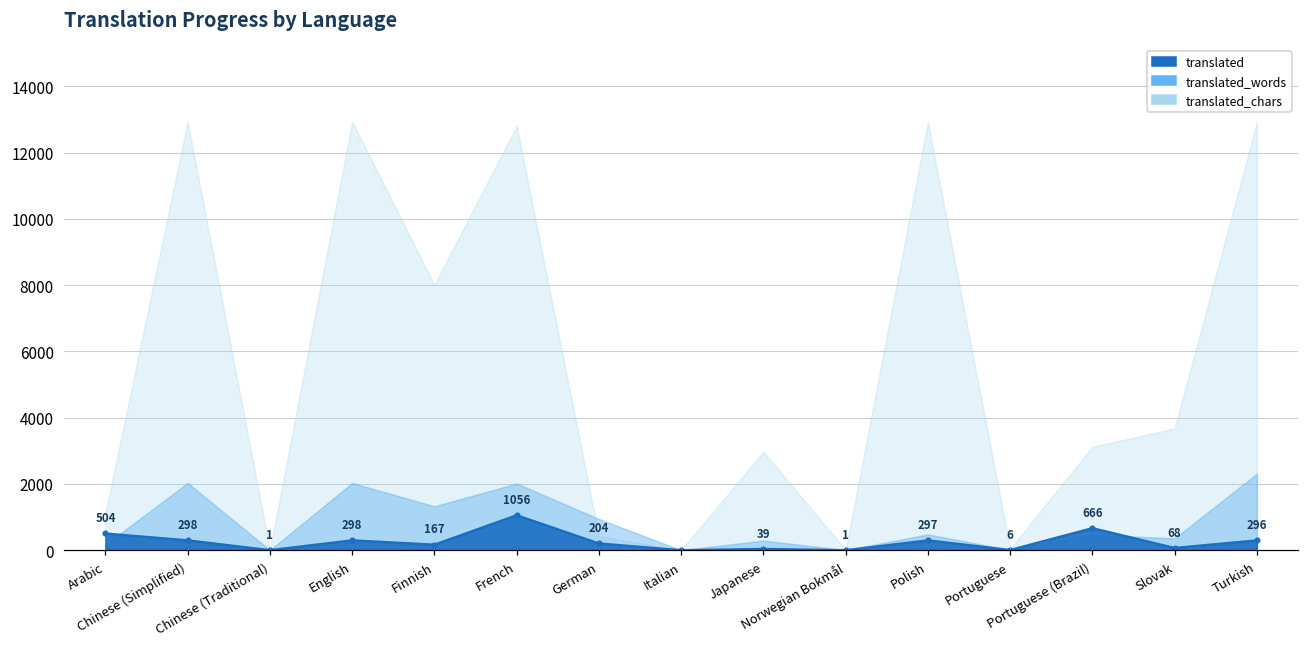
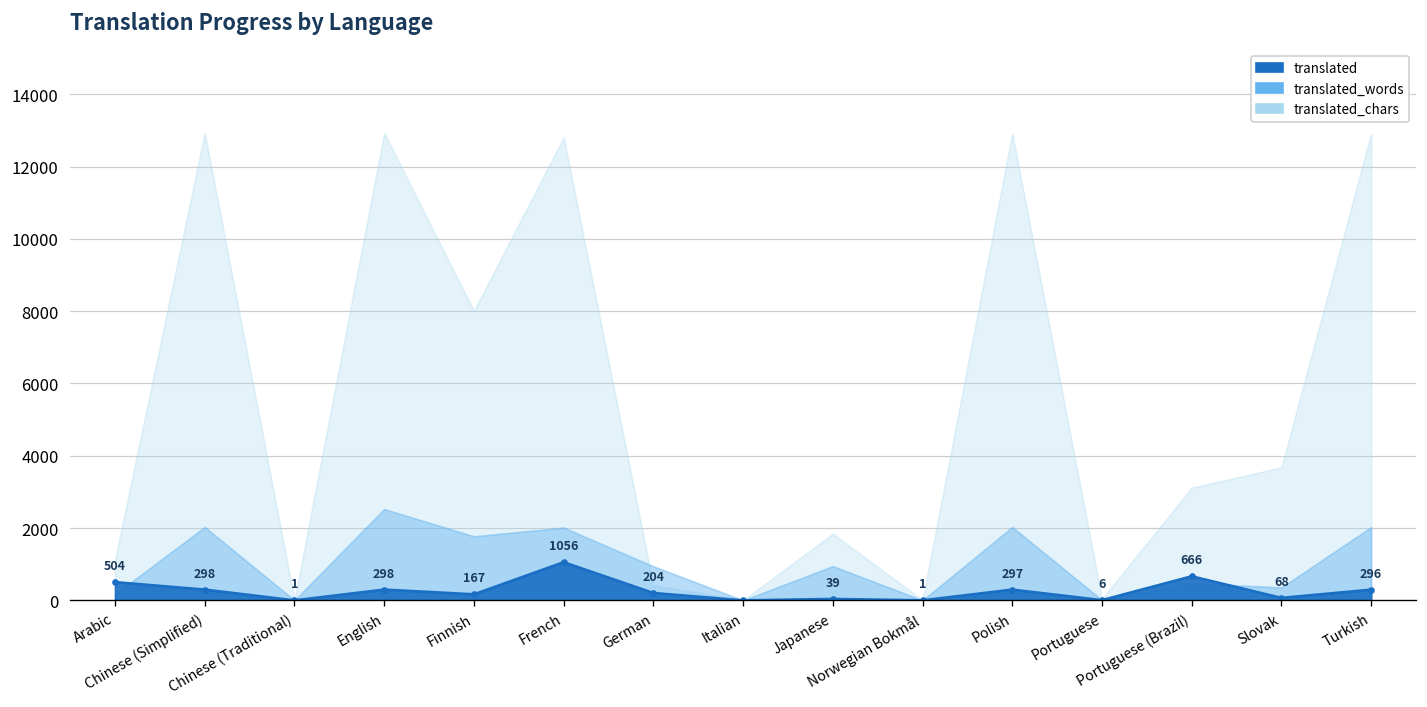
translated_words, English: 2000 -> 2500
translated_words, Finnish: 1300 -> 1800
translated_chars, Japanese: 3000 -> 1800
translated_words, Japanese: 300 -> 900
translated_words, Polish: 500 -> 2000
translated_words, Turkish: 2300 -> 2000
